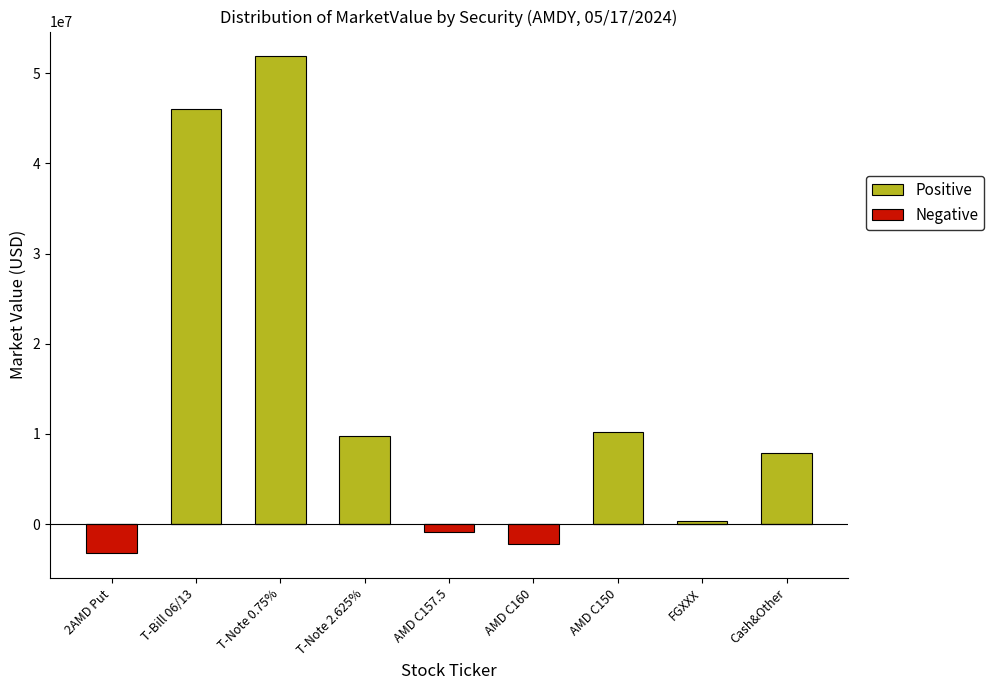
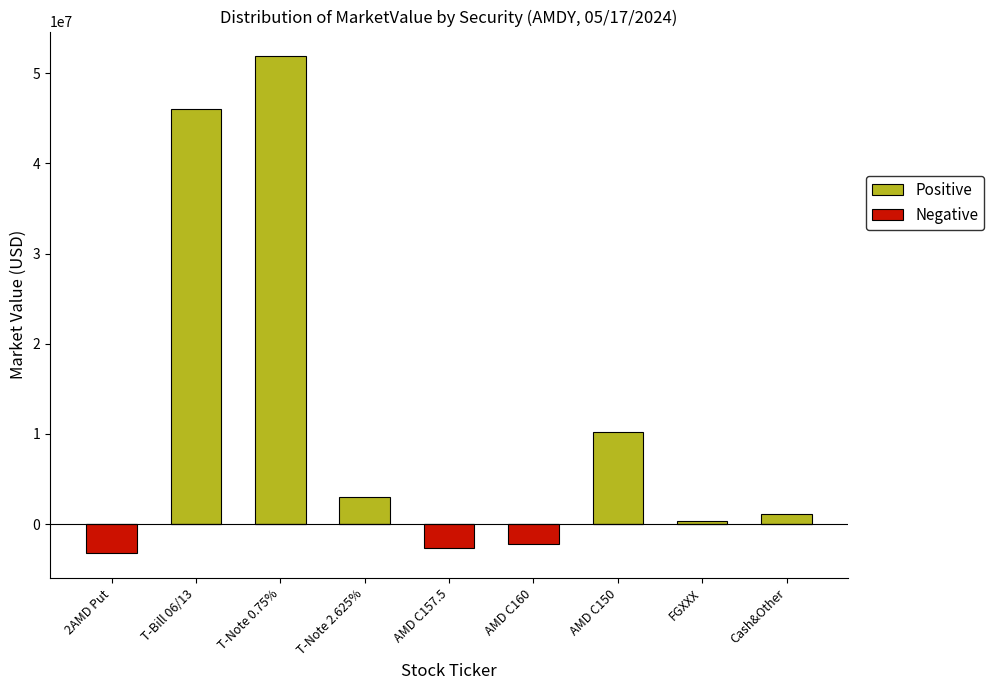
Positive, T-Note 2.625%: 10000000 -> 3000000
Negative, AMD C157.5: -1000000 -> -3000000
Positive, Cash&Other: 8000000 -> 1000000
